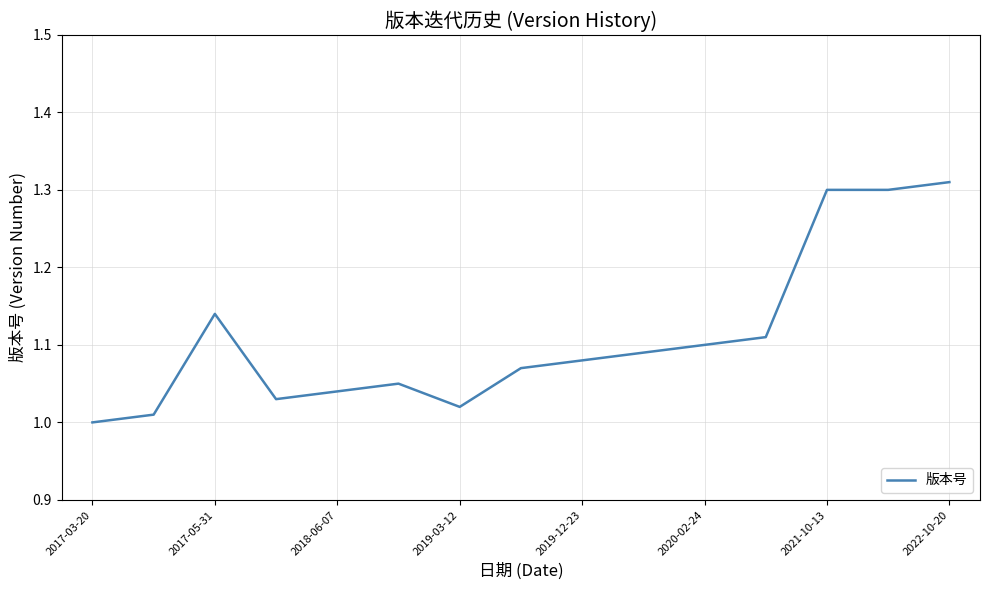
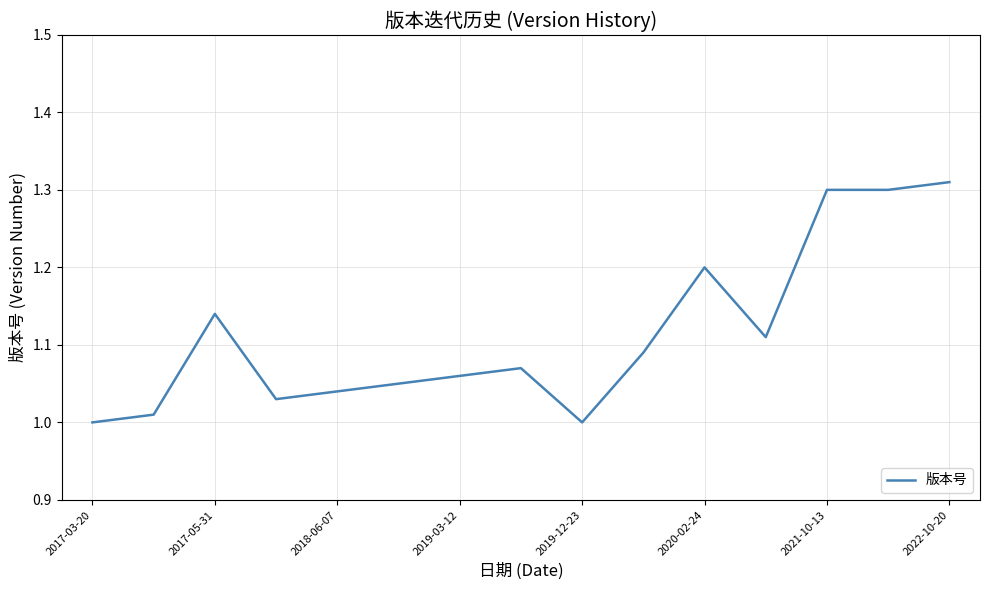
2019-03-12: 1.02 -> 1.06
2019-12-23: 1.08 -> 1.00
2020-02-24: 1.1 -> 1.2
